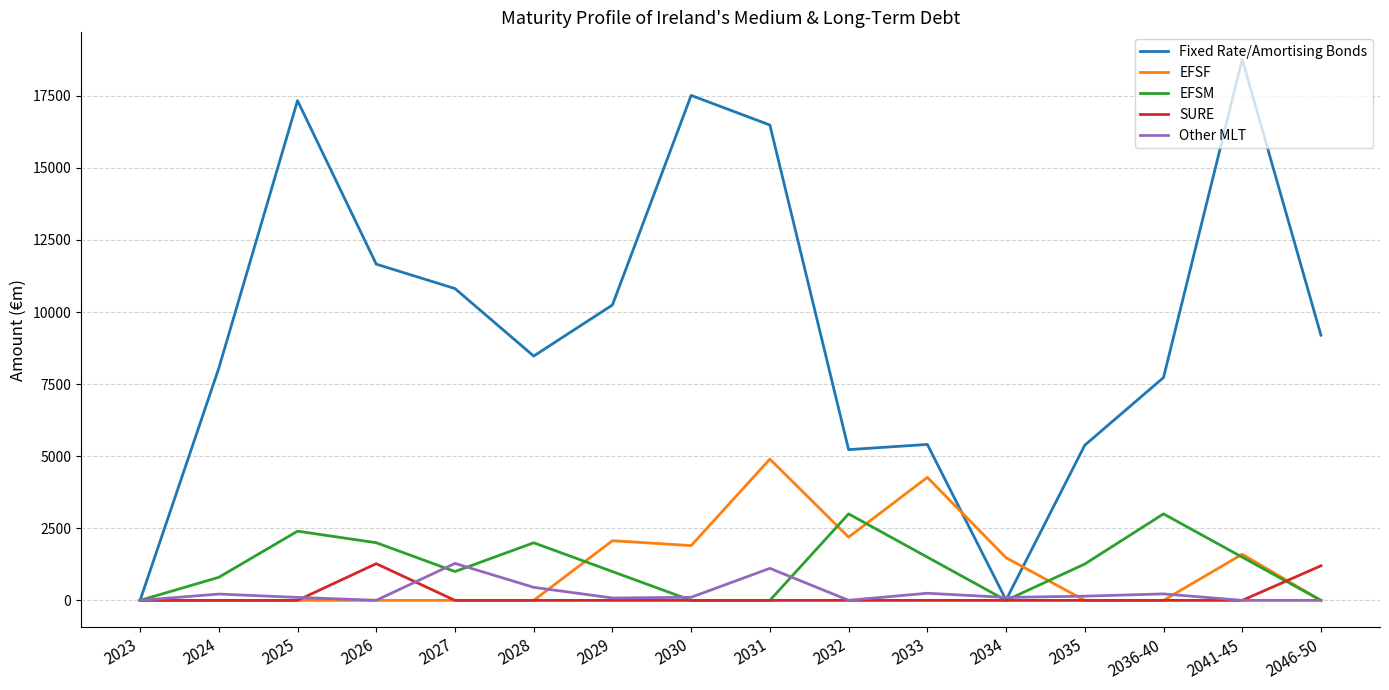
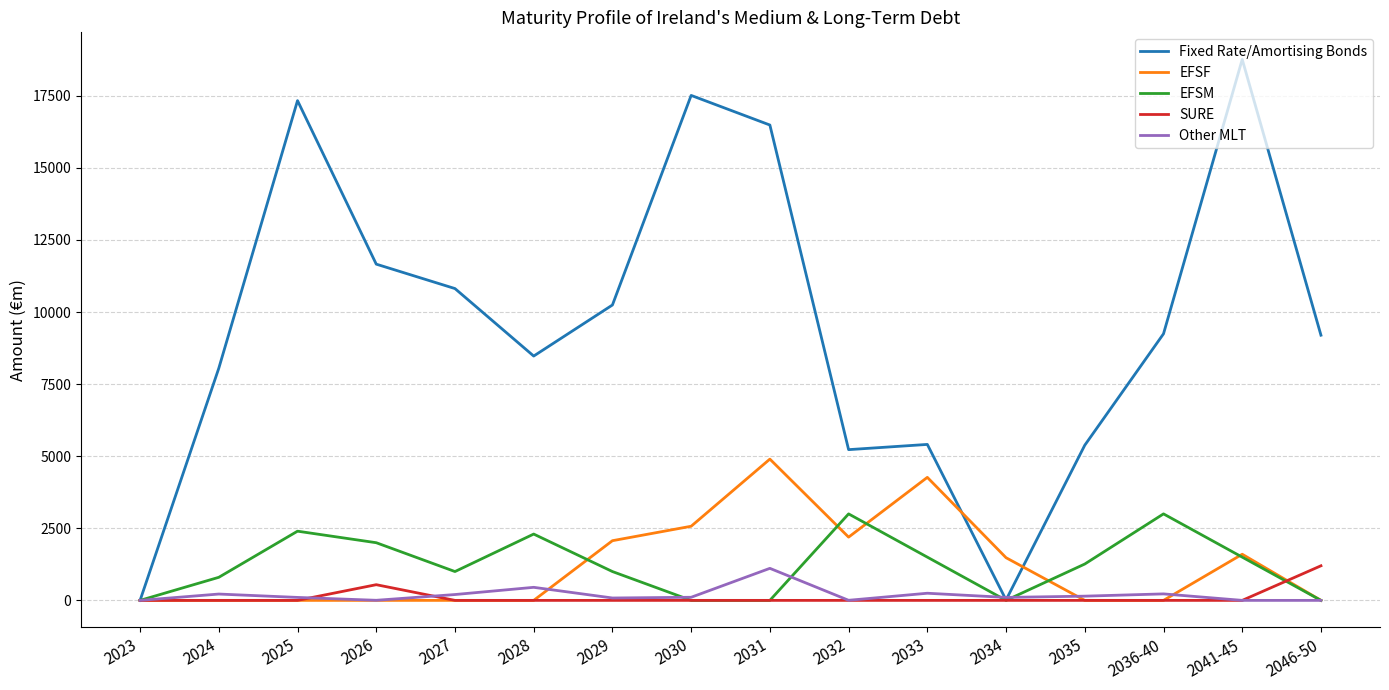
SURE, 2026: 1300 -> 500
Other MLT, 2027: 1300 -> 200
EFSM, 2028: 2000 -> 2300
EFSF, 2030: 1900 -> 2600
Fixed Rate/Amortising Bonds, 2036-40: 7700 -> 9200
